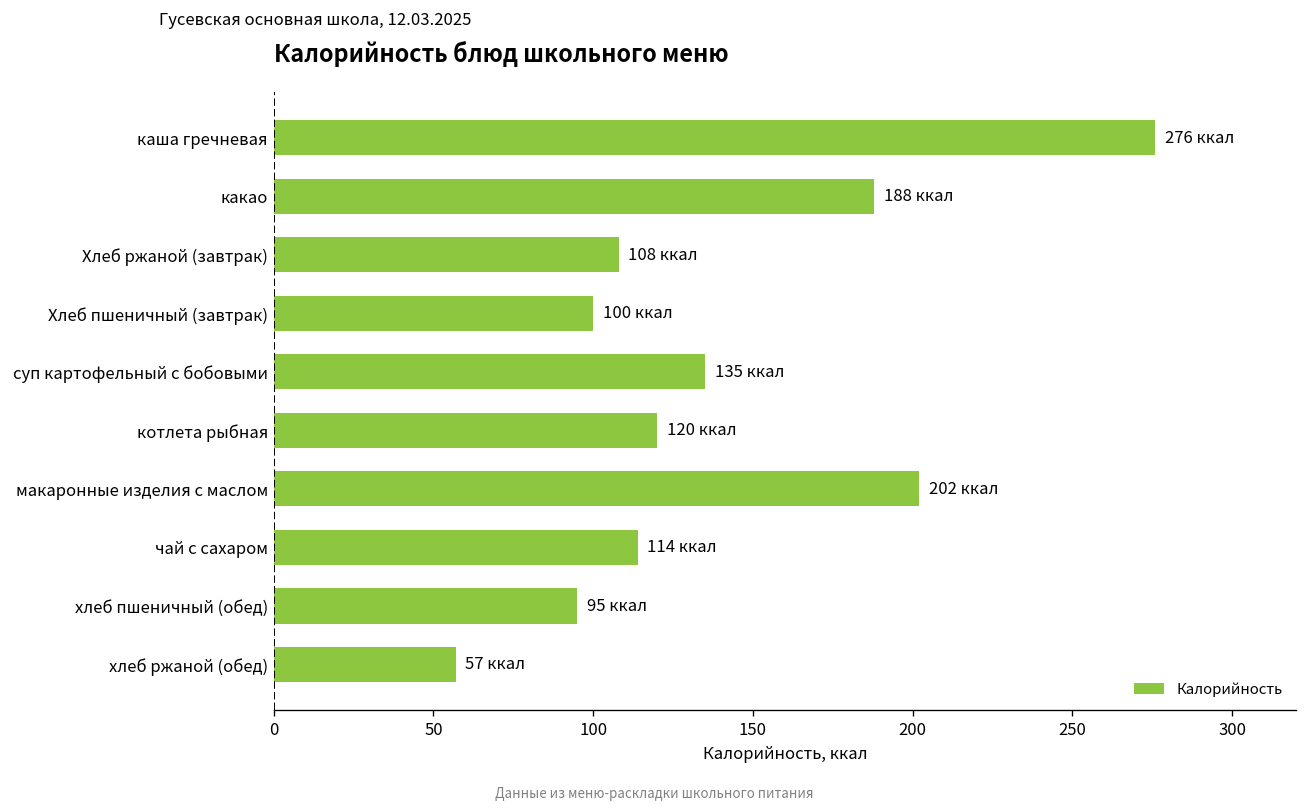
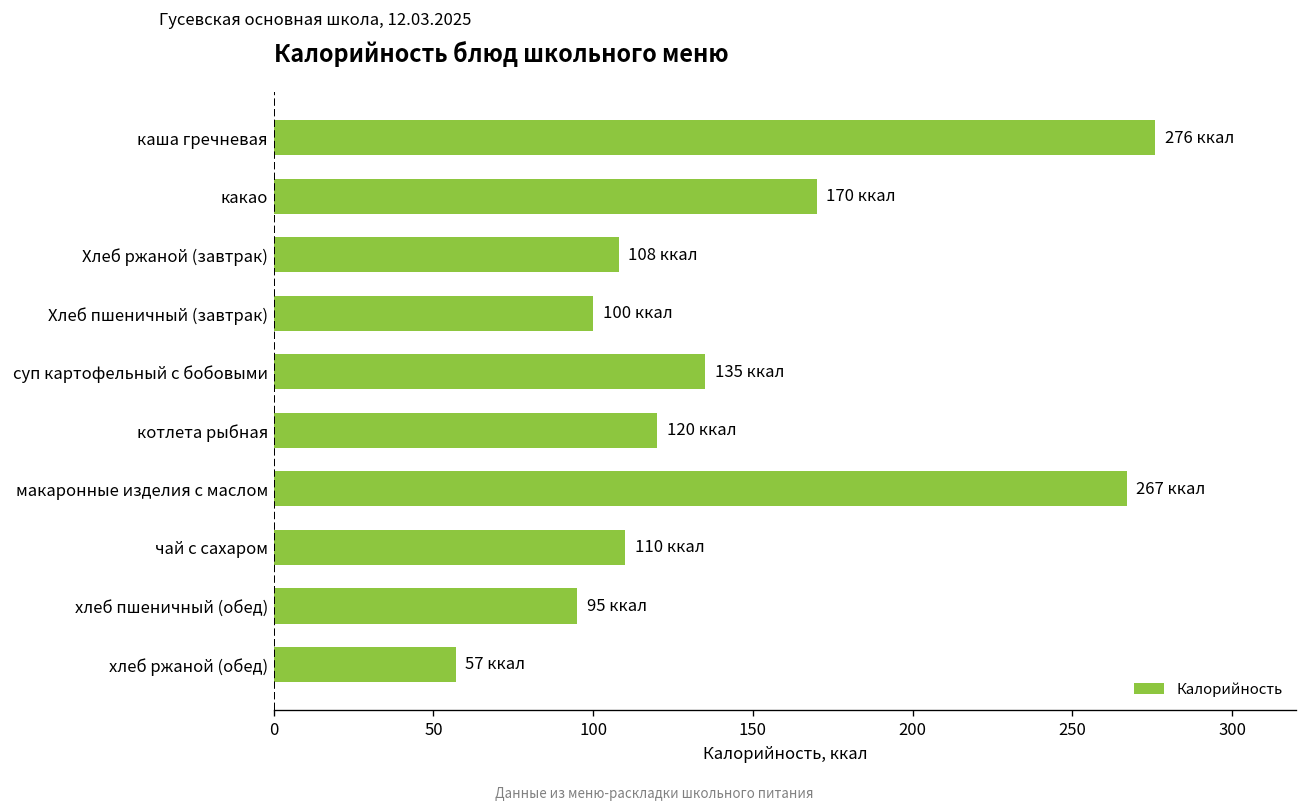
какао: 188 -> 170
макаронные изделия с маслом: 202 -> 267
чай с сахаром: 114 -> 110
